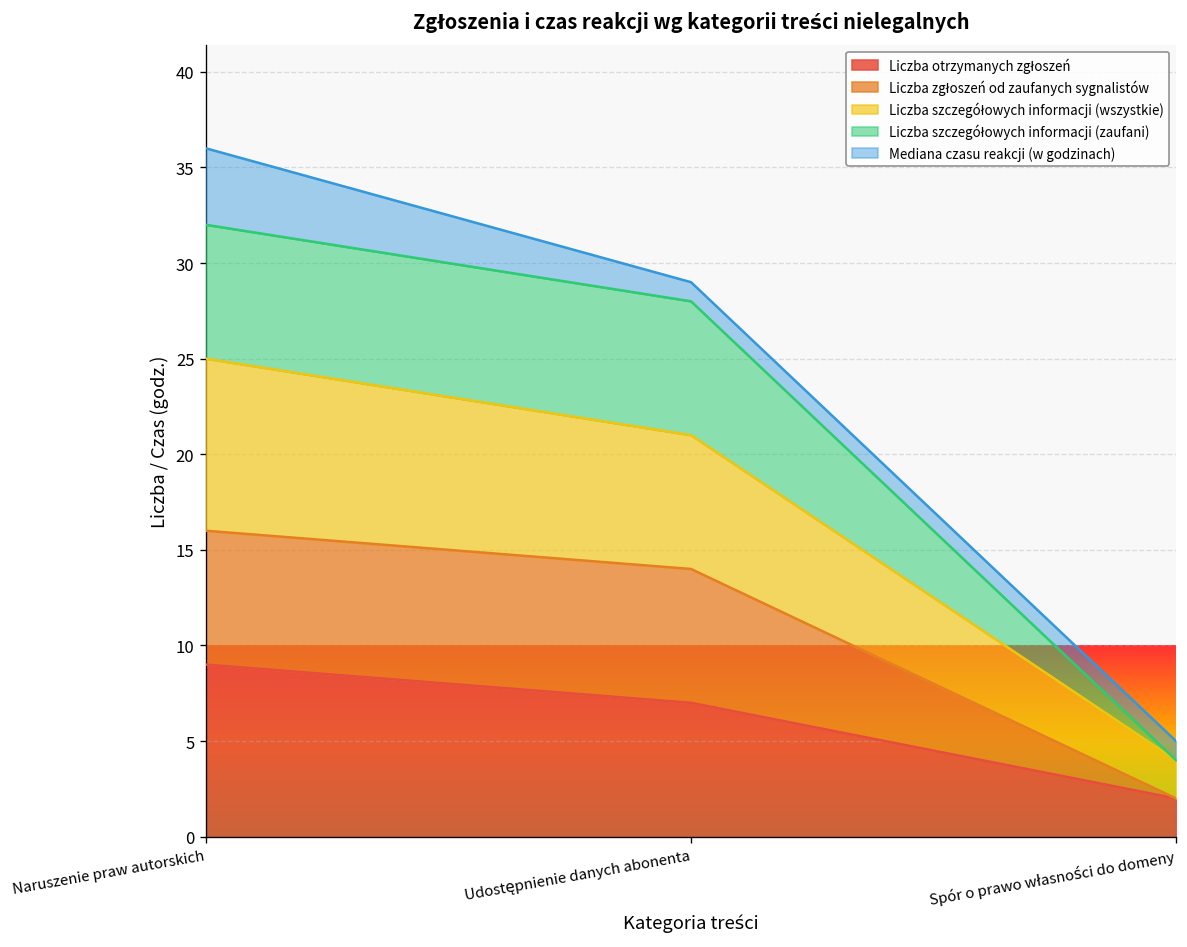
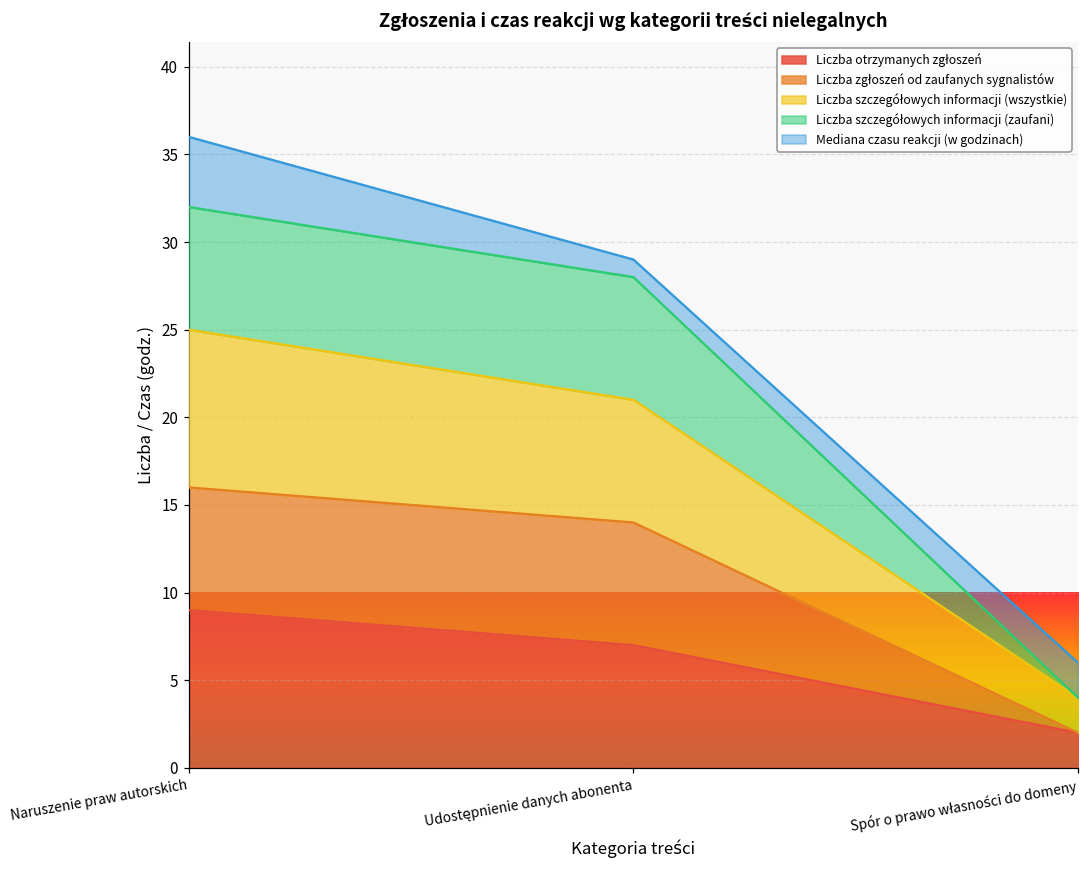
Mediana czasu reakcji (w godzinach), Spór o prawo własności do domeny: 1 -> 2
